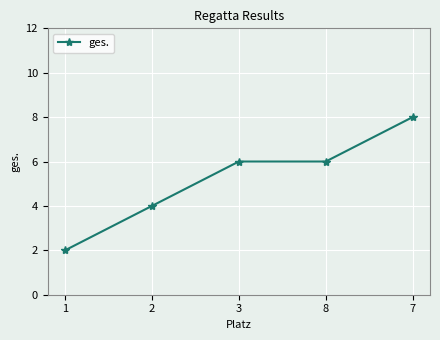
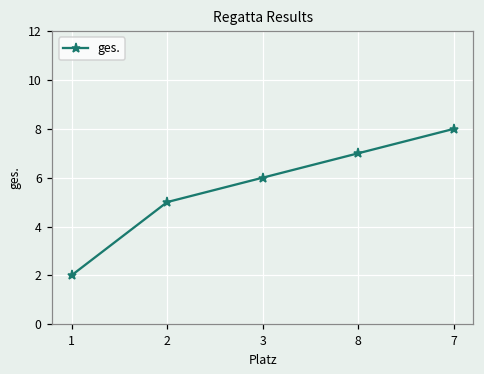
2: 4 -> 5
8: 6 -> 7
